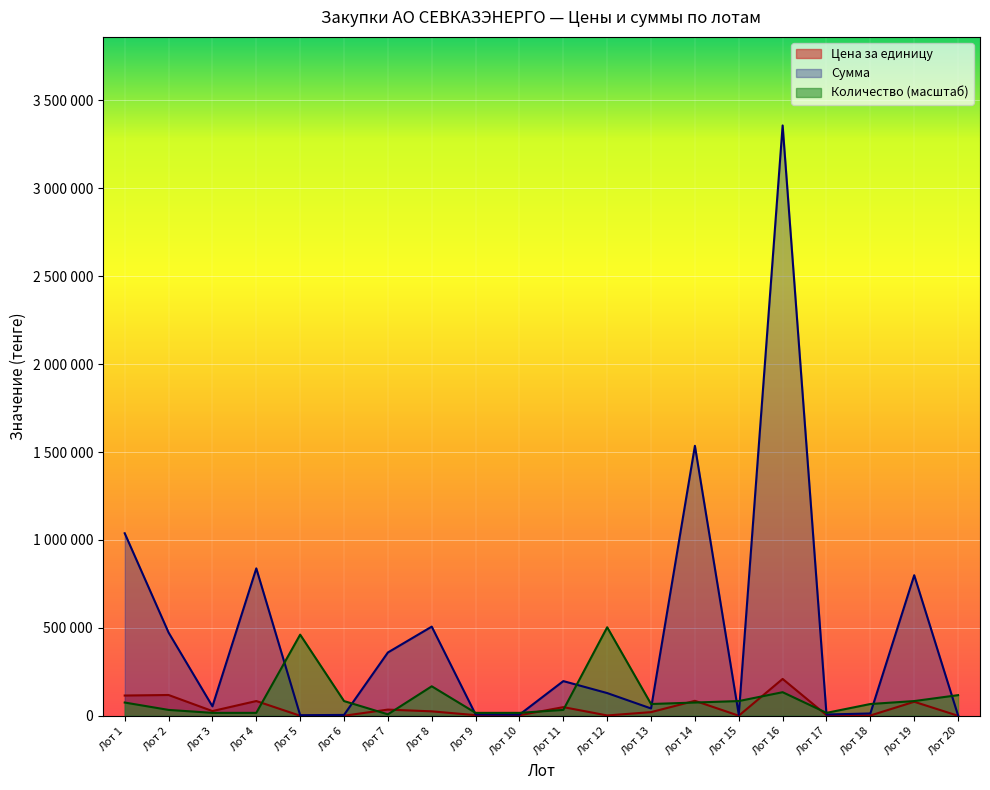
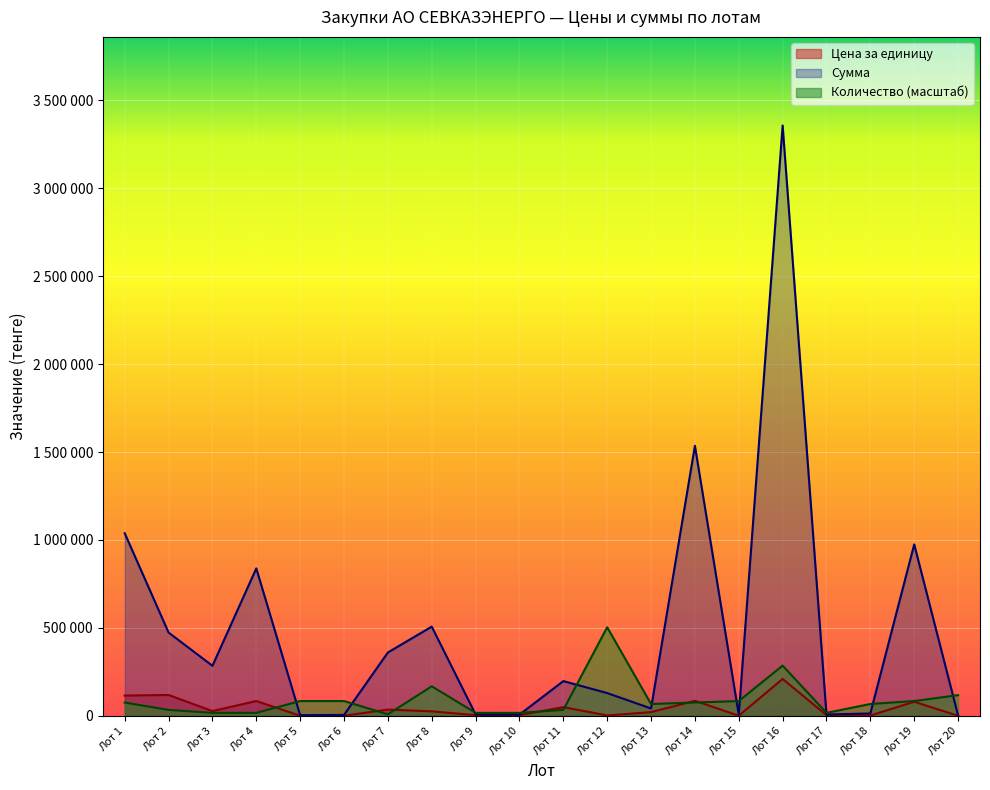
Сумма, Лот 3: 50000 -> 280000
Количество (масштаб), Лот 5: 460000 -> 80000
Количество (масштаб), Лот 16: 130000 -> 290000
Сумма, Лот 19: 800000 -> 970000
